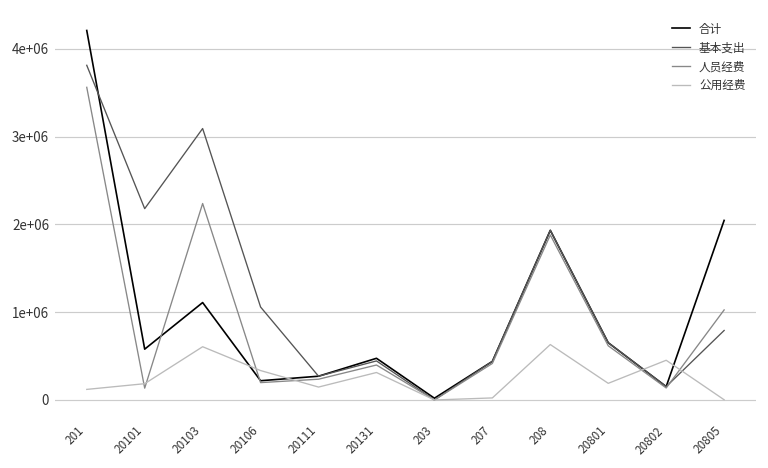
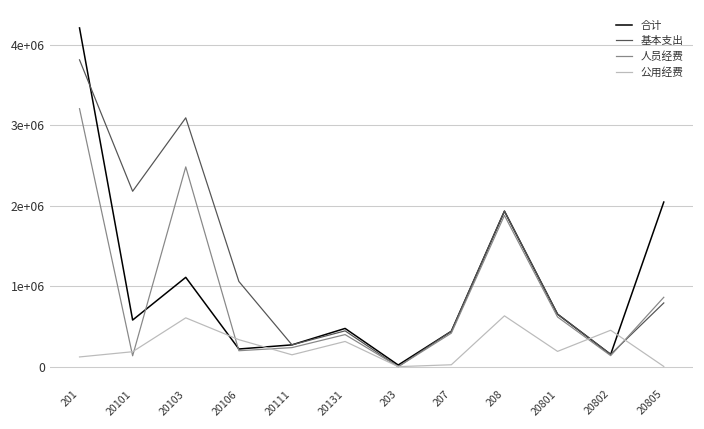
人员经费, 201: 3600000 -> 3200000
人员经费, 20103: 2200000 -> 2500000
人员经费, 20805: 1000000 -> 900000
